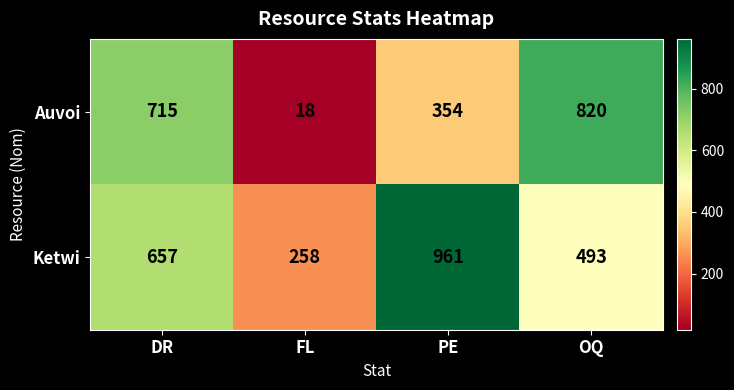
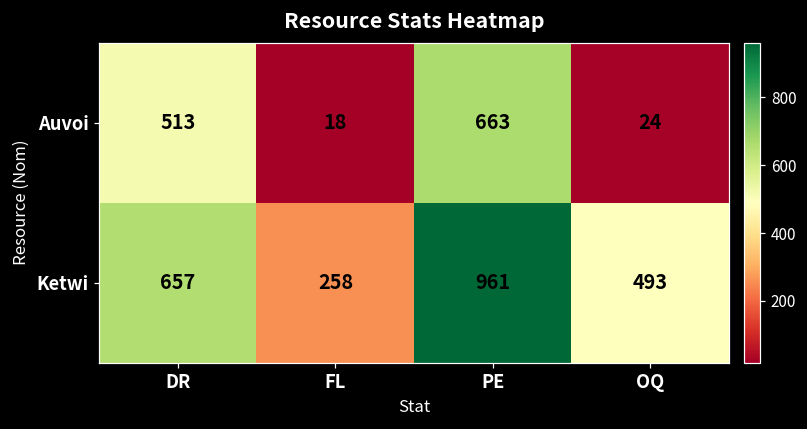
Auvoi, DR: 715 -> 513
Auvoi, PE: 354 -> 663
Auvoi, OQ: 820 -> 24
